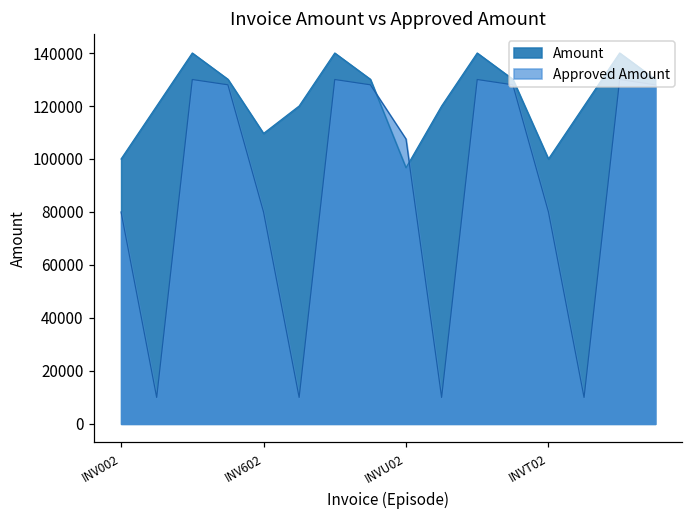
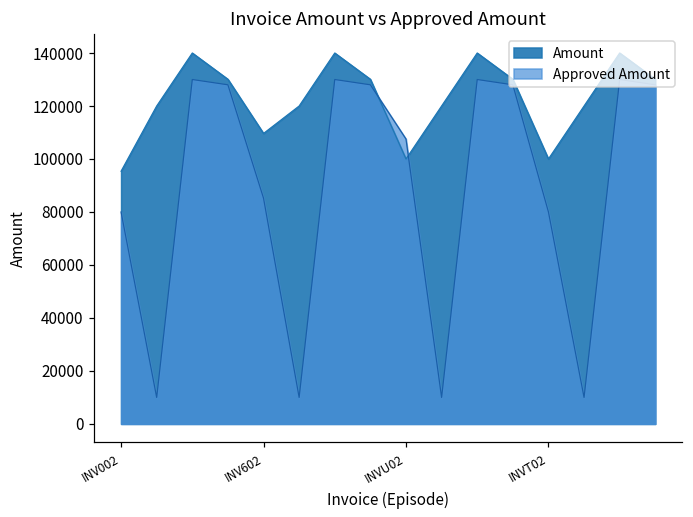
Amount, INV002: 100000 -> 95000
Approved Amount, INV602: 80000 -> 85000
Amount, INVU02: 97000 -> 100000
